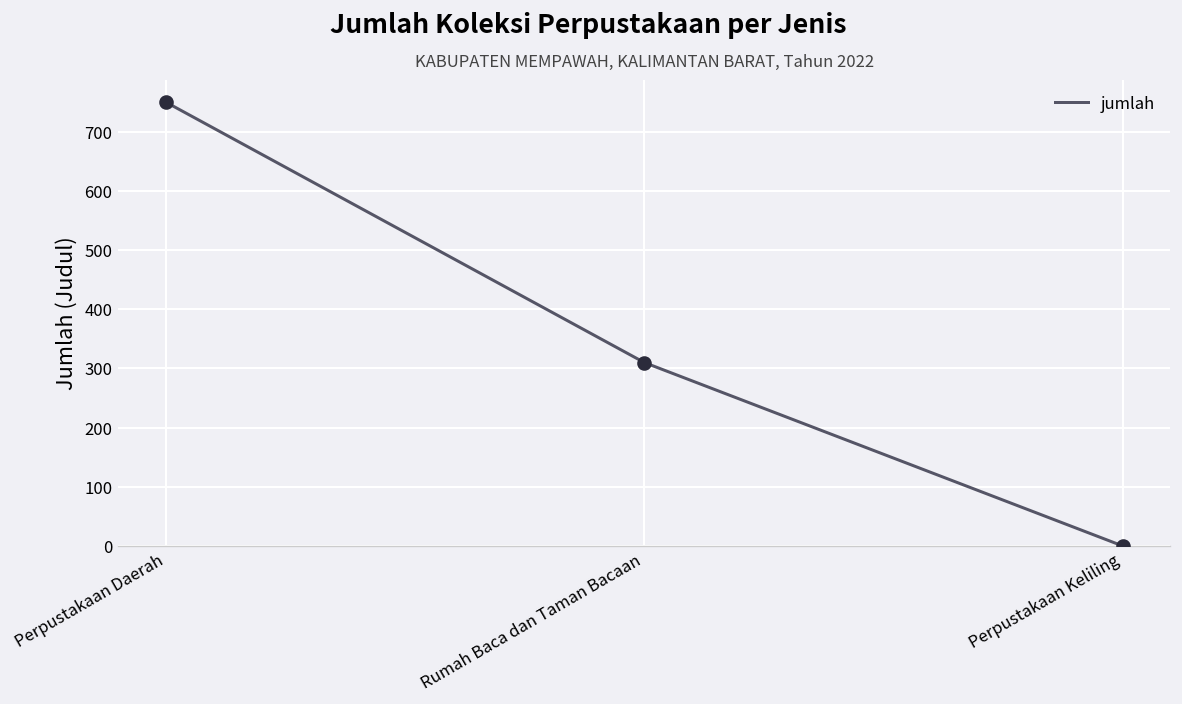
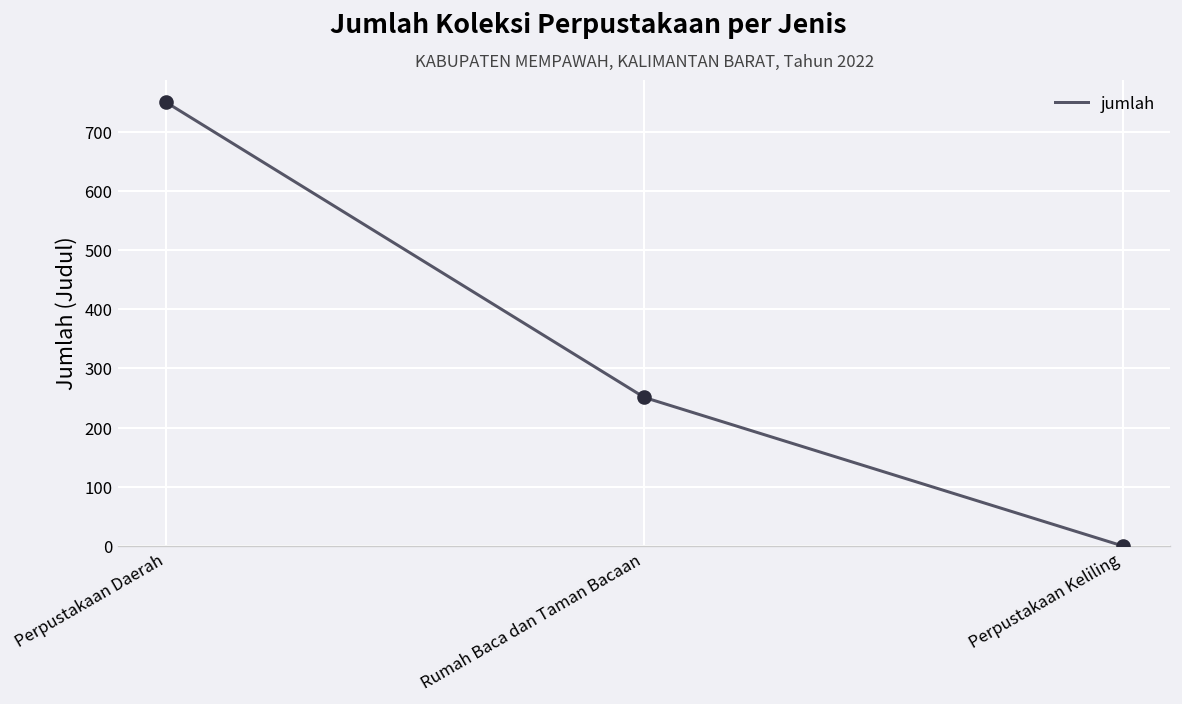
Rumah Baca dan Taman Bacaan: 310 -> 250
